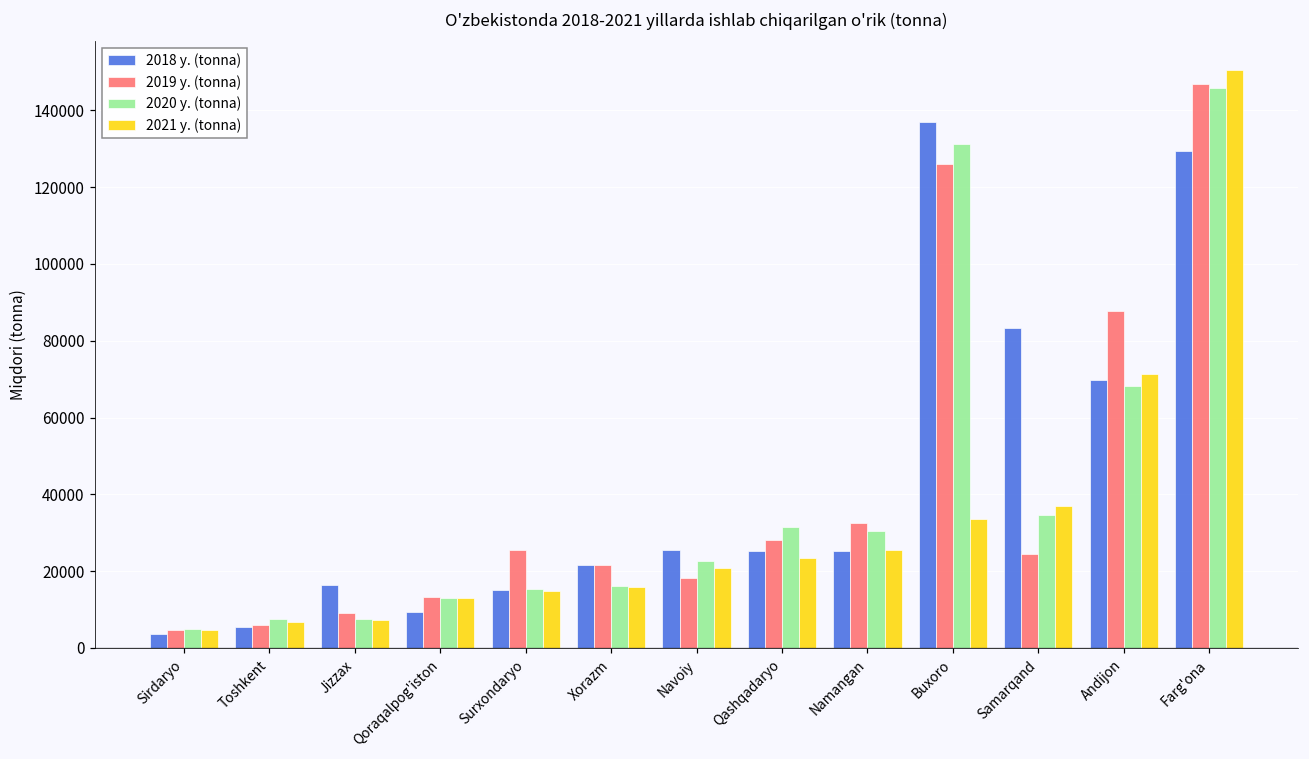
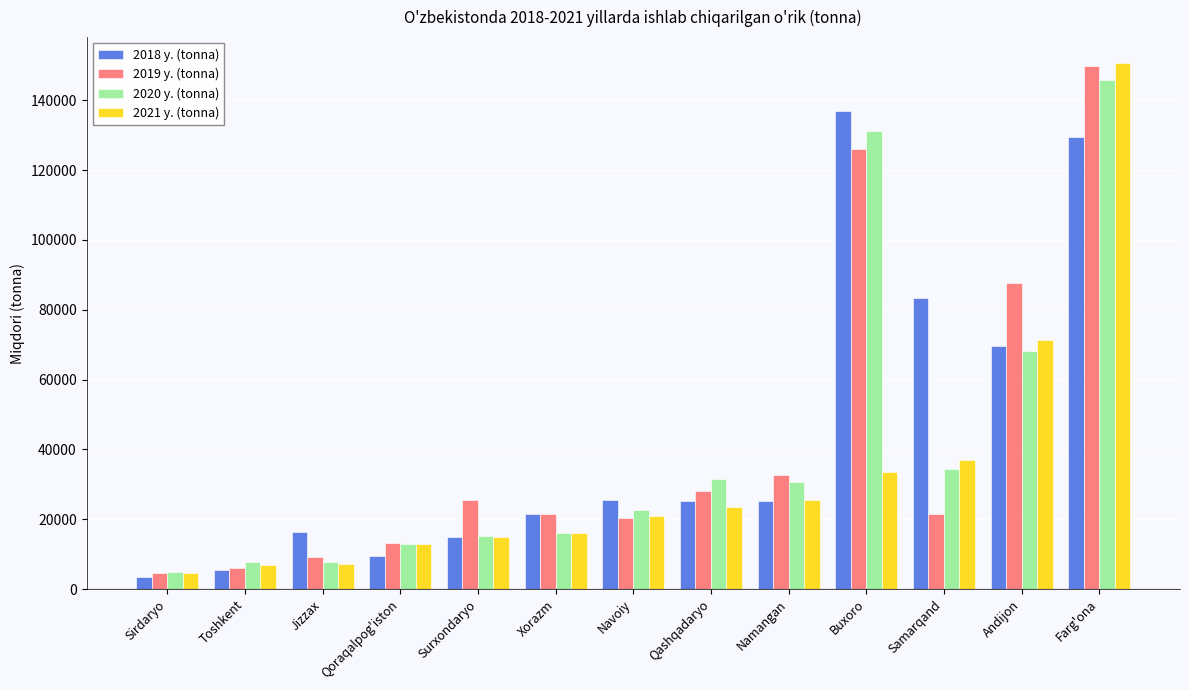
2019 y. (tonna), Navoiy: 18000 -> 20000
2019 y. (tonna), Samarqand: 25000 -> 22000
2019 y. (tonna), Farg'ona: 147000 -> 150000
